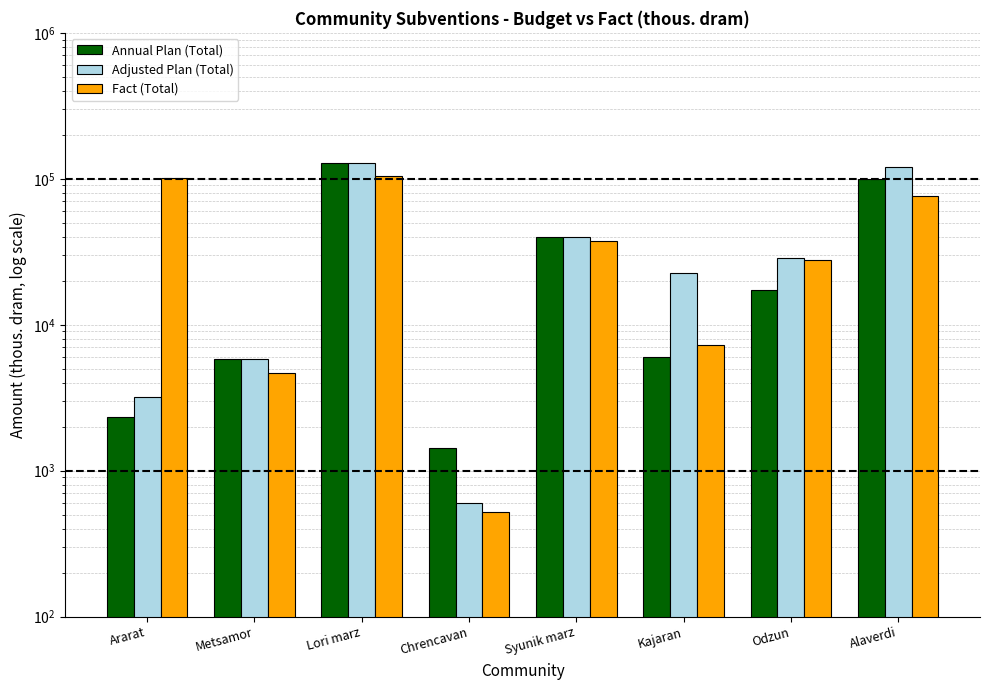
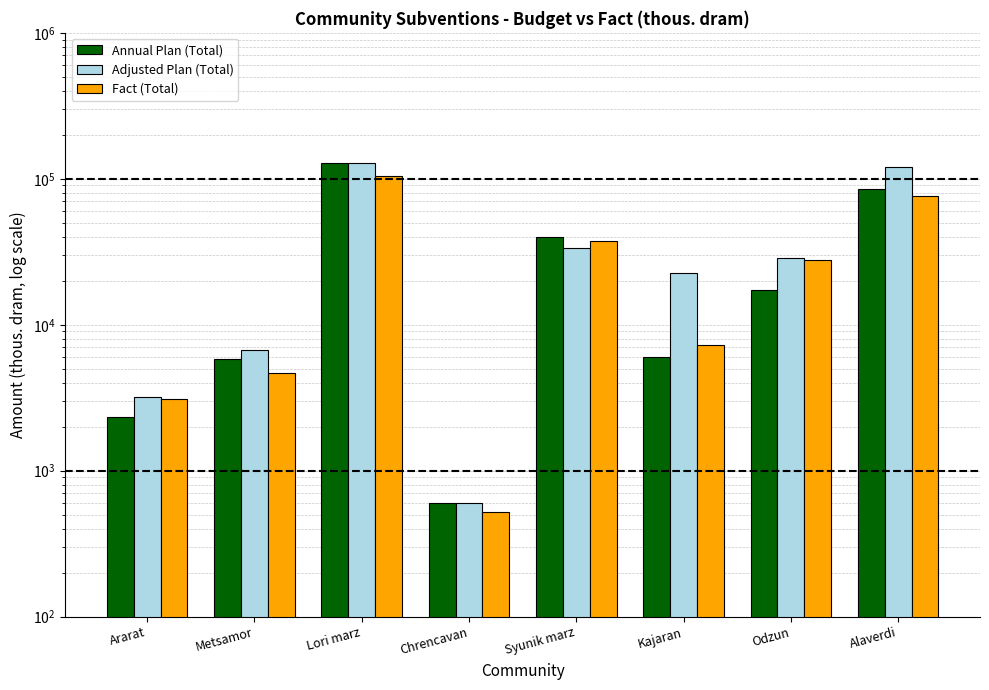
Fact (Total), Ararat: 100000 -> 3100
Adjusted Plan (Total), Metsamor: 5800 -> 7000
Annual Plan (Total), Chrencavan: 1400 -> 600
Adjusted Plan (Total), Syunik marz: 40000 -> 33000
Annual Plan (Total), Alaverdi: 100000 -> 80000
